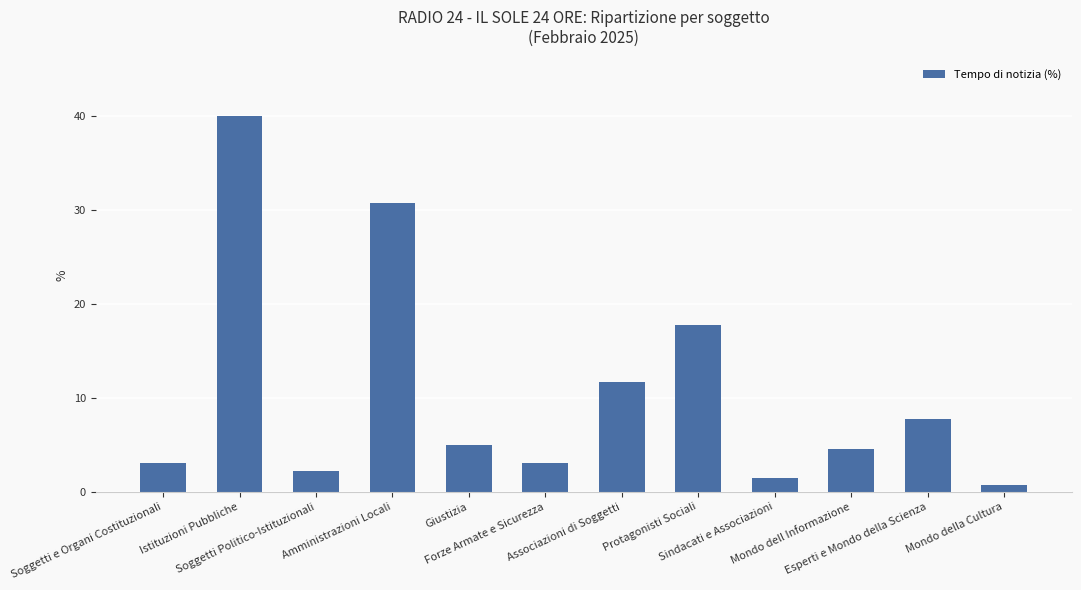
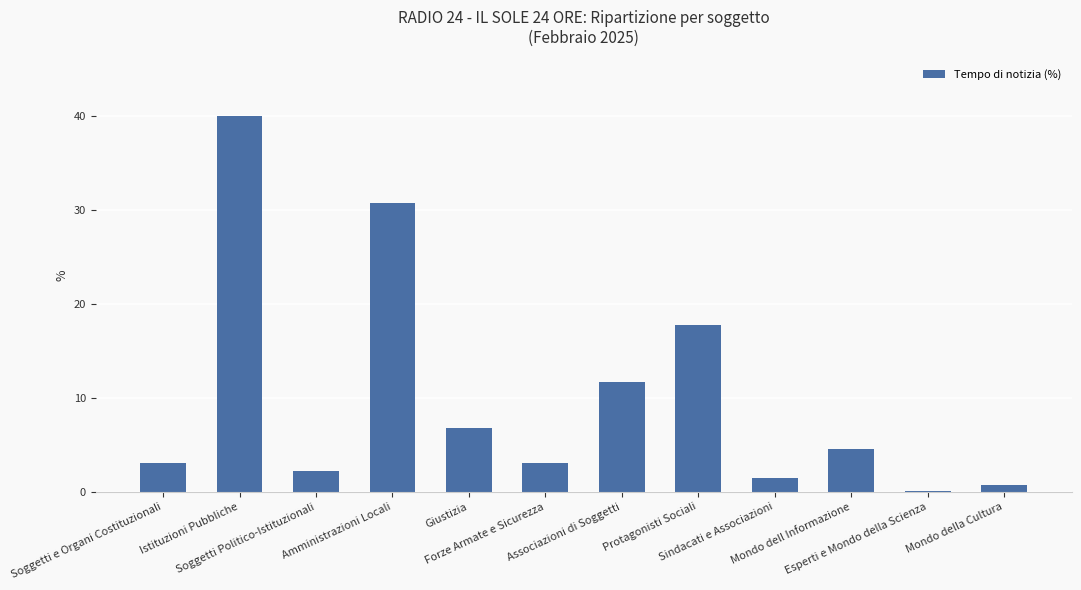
Giustizia: 5 -> 7
Esperti e Mondo della Scienza: 8 -> 0
